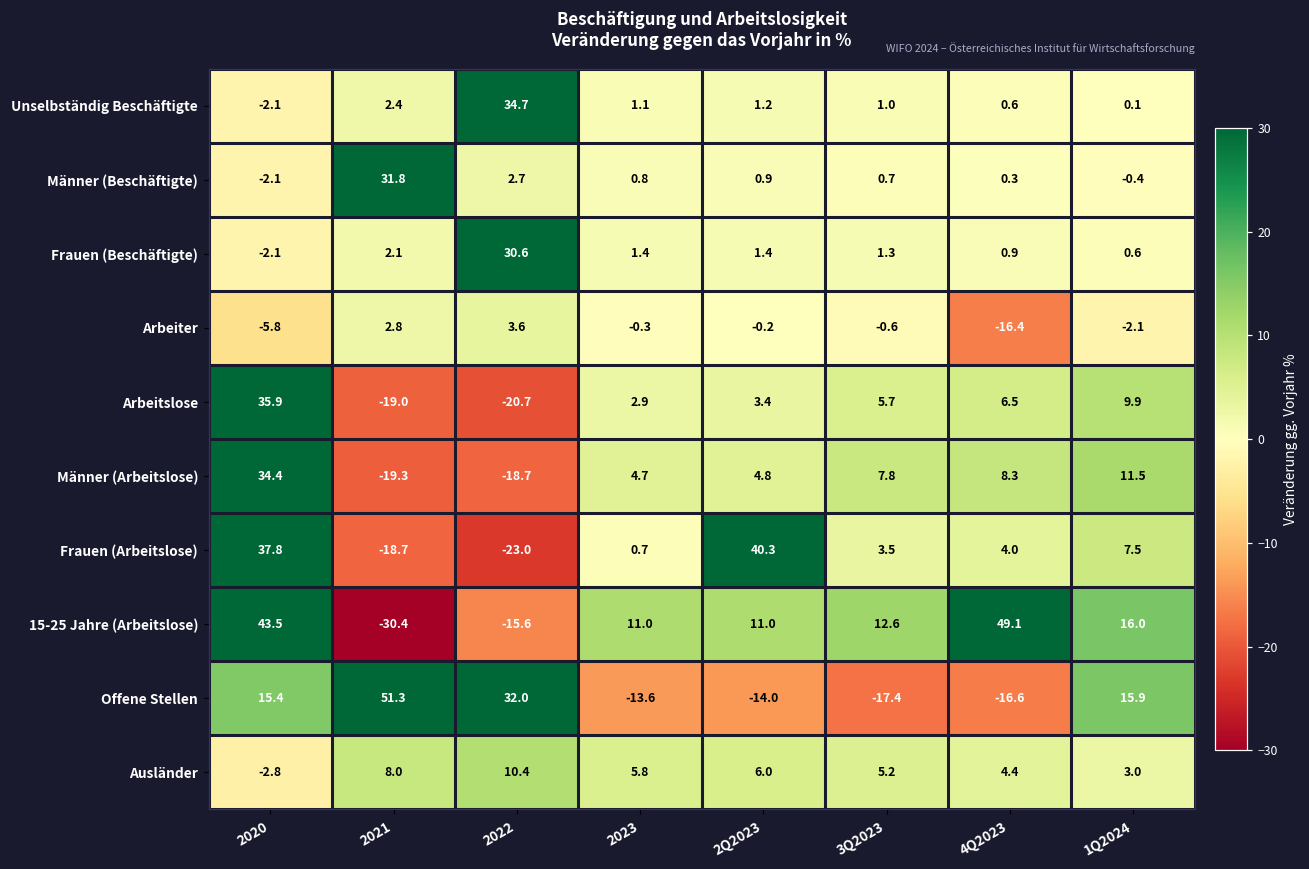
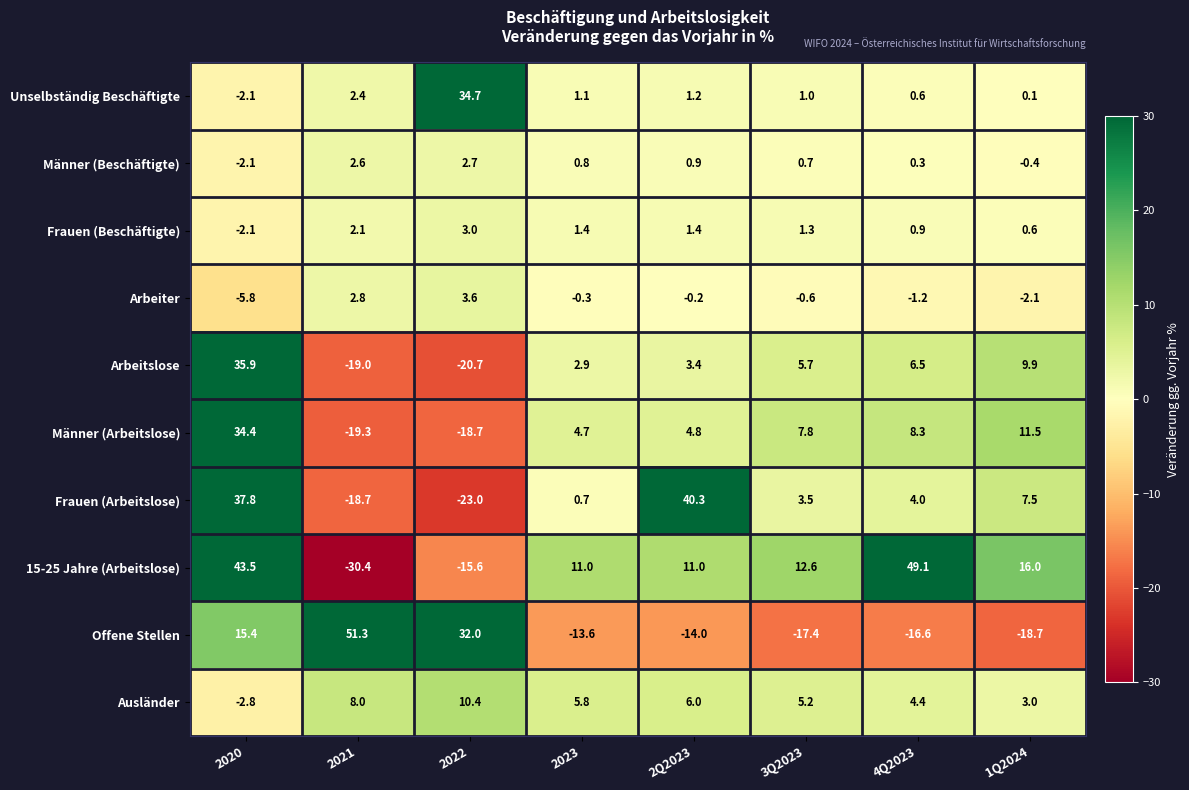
Männer (Beschäftigte), 2021: 31.8 -> 2.6
Frauen (Beschäftigte), 2022: 30.6 -> 3.0
Arbeiter, 4Q2023: -16.4 -> -1.2
Offene Stellen, 1Q2024: 15.9 -> -18.7
